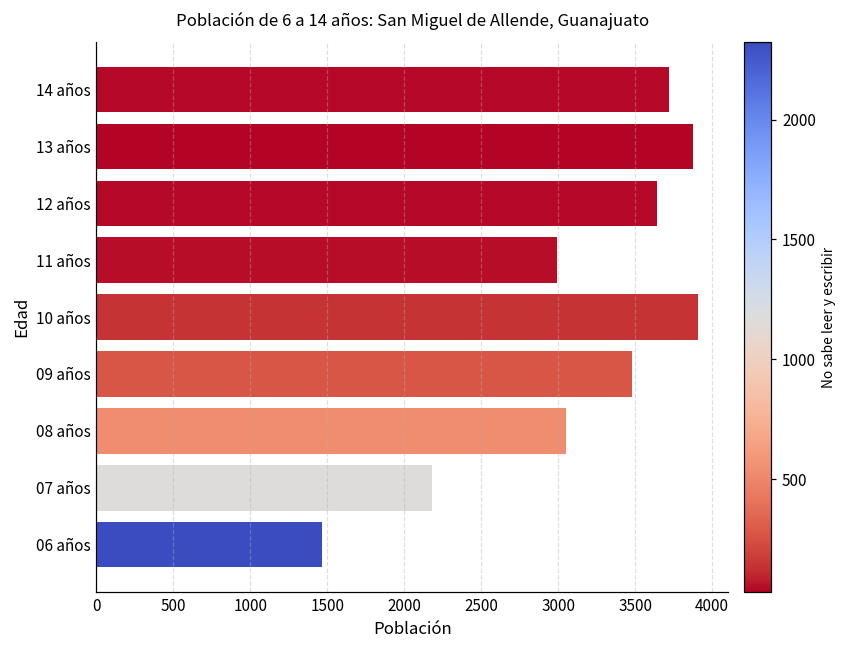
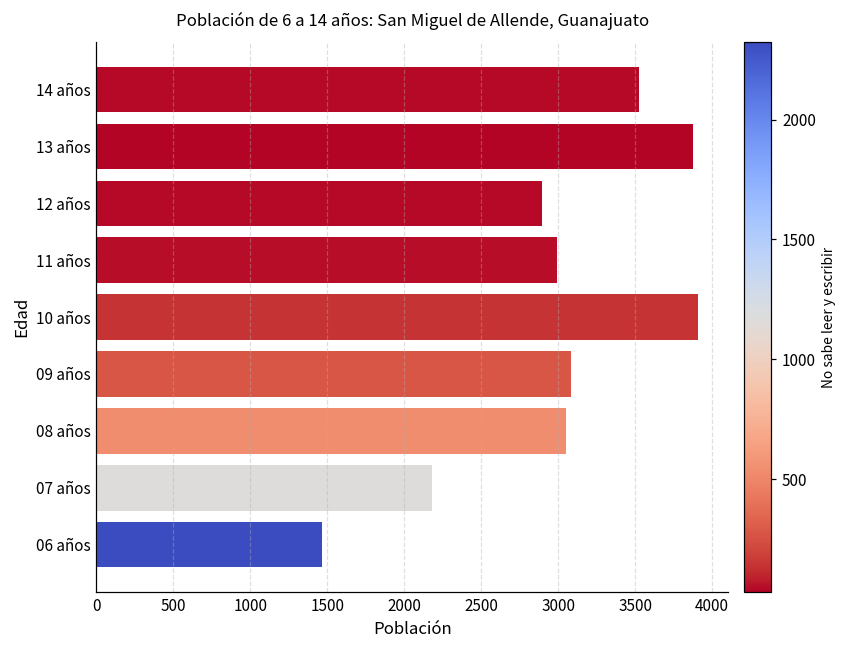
14 años: 3720 -> 3520
12 años: 3640 -> 2890
09 años: 3480 -> 3080
